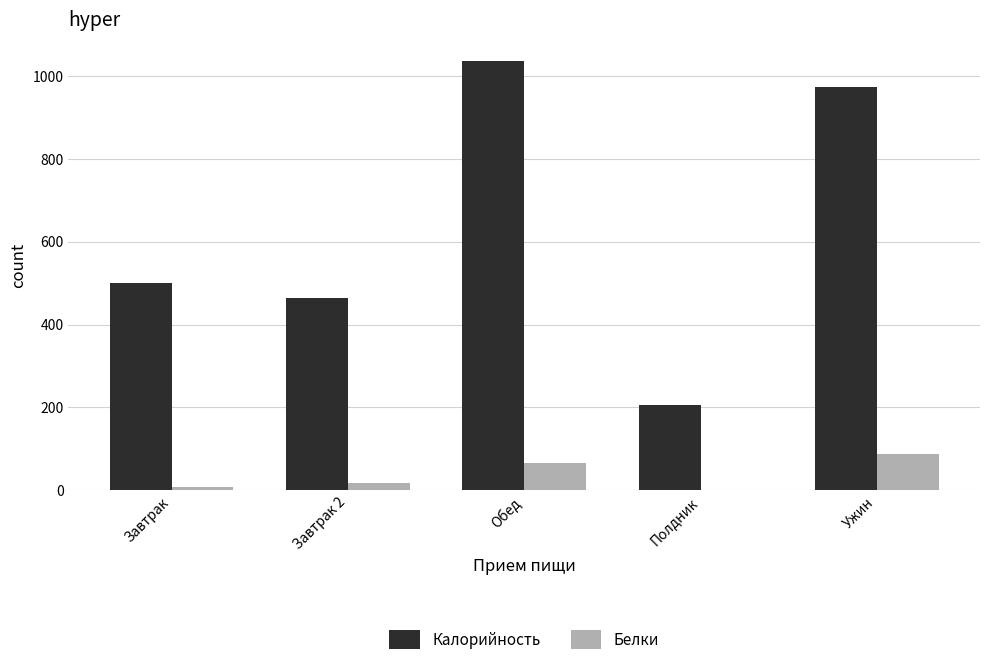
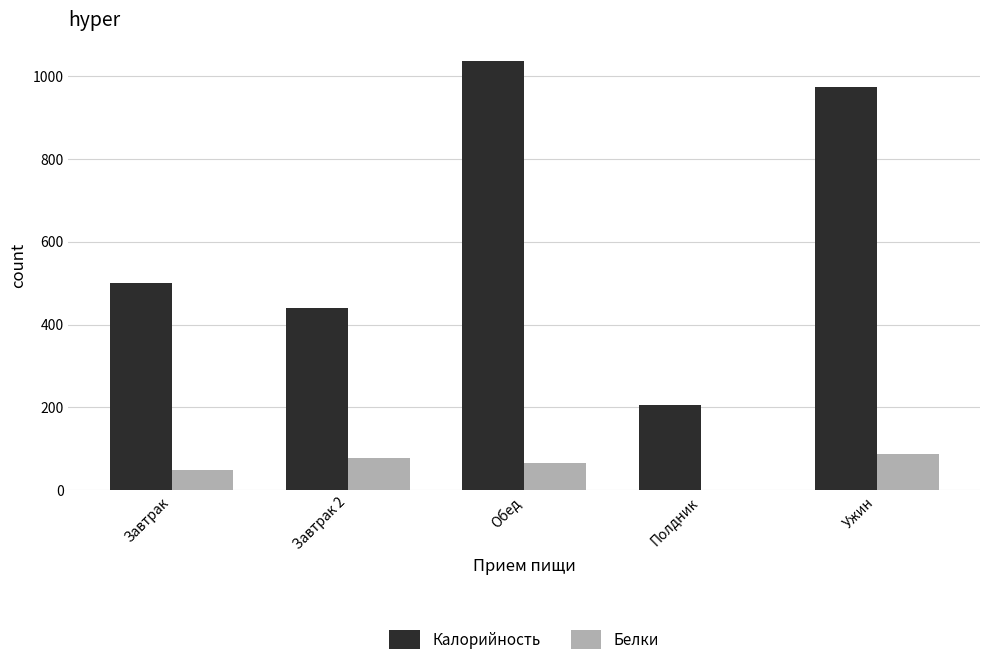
Белки, Завтрак: 10 -> 50
Калорийность, Завтрак 2: 460 -> 440
Белки, Завтрак 2: 20 -> 80
